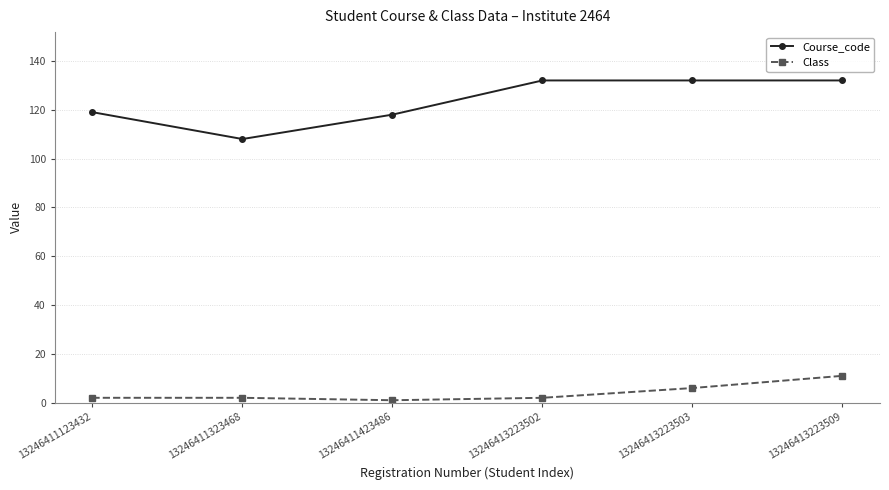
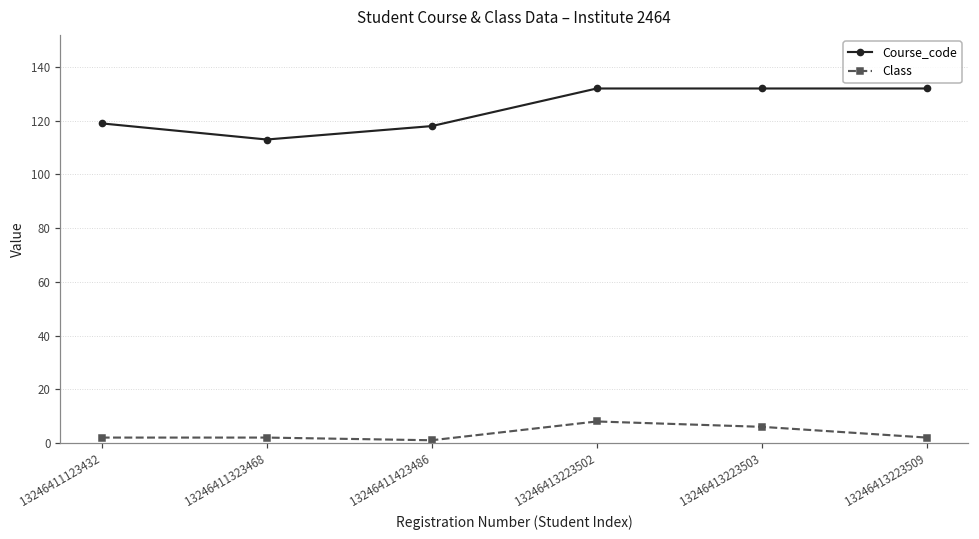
Course_code, 13246411323468: 108 -> 113
Class, 13246413223502: 2 -> 8
Class, 13246413223509: 11 -> 2
